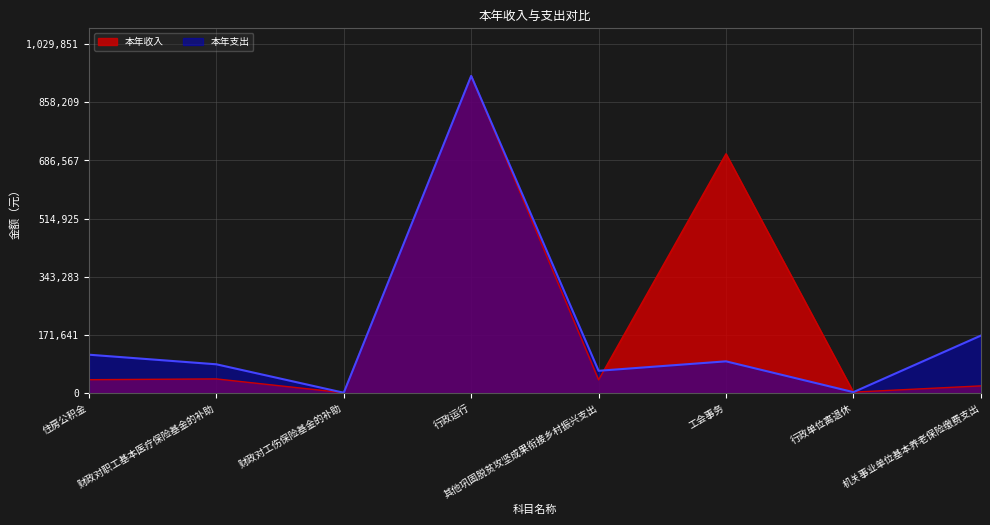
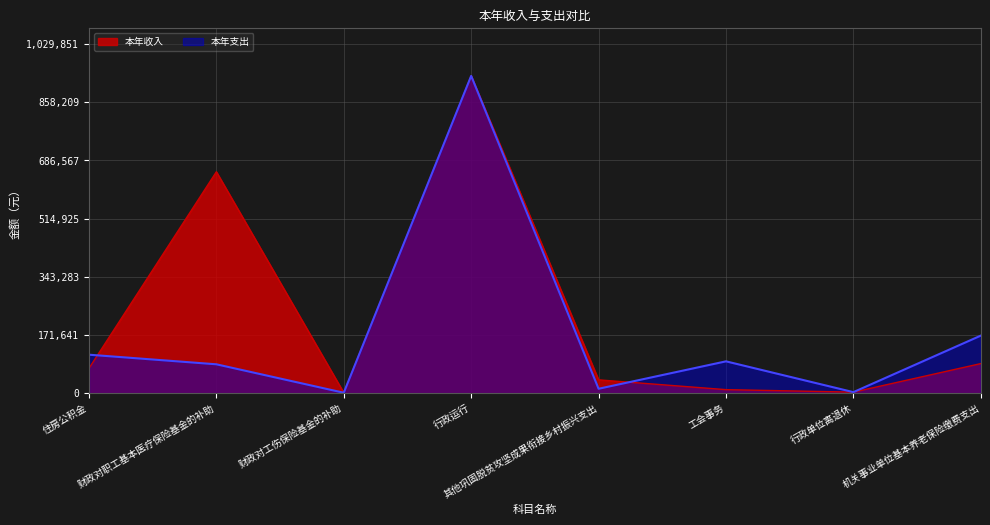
本年收入, 住房公积金: 40,000 -> 70,000
本年收入, 财政对职工基本医疗保险基金的补助: 40,000 -> 650,000
本年支出, 其他巩固脱贫攻坚成果衔接乡村振兴支出: 70,000 -> 10,000
本年收入, 工会事务: 710,000 -> 10,000
本年收入, 机关事业单位基本养老保险缴费支出: 20,000 -> 90,000
